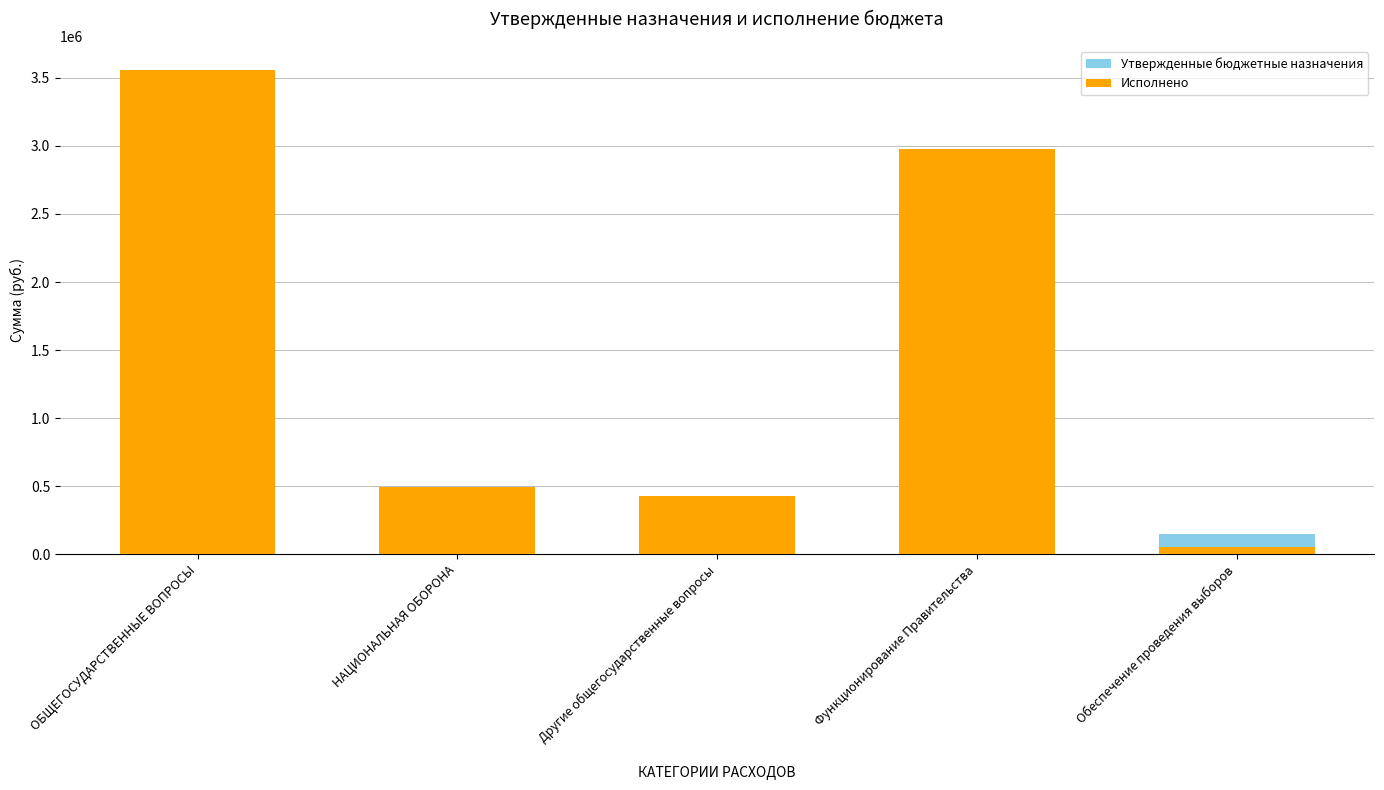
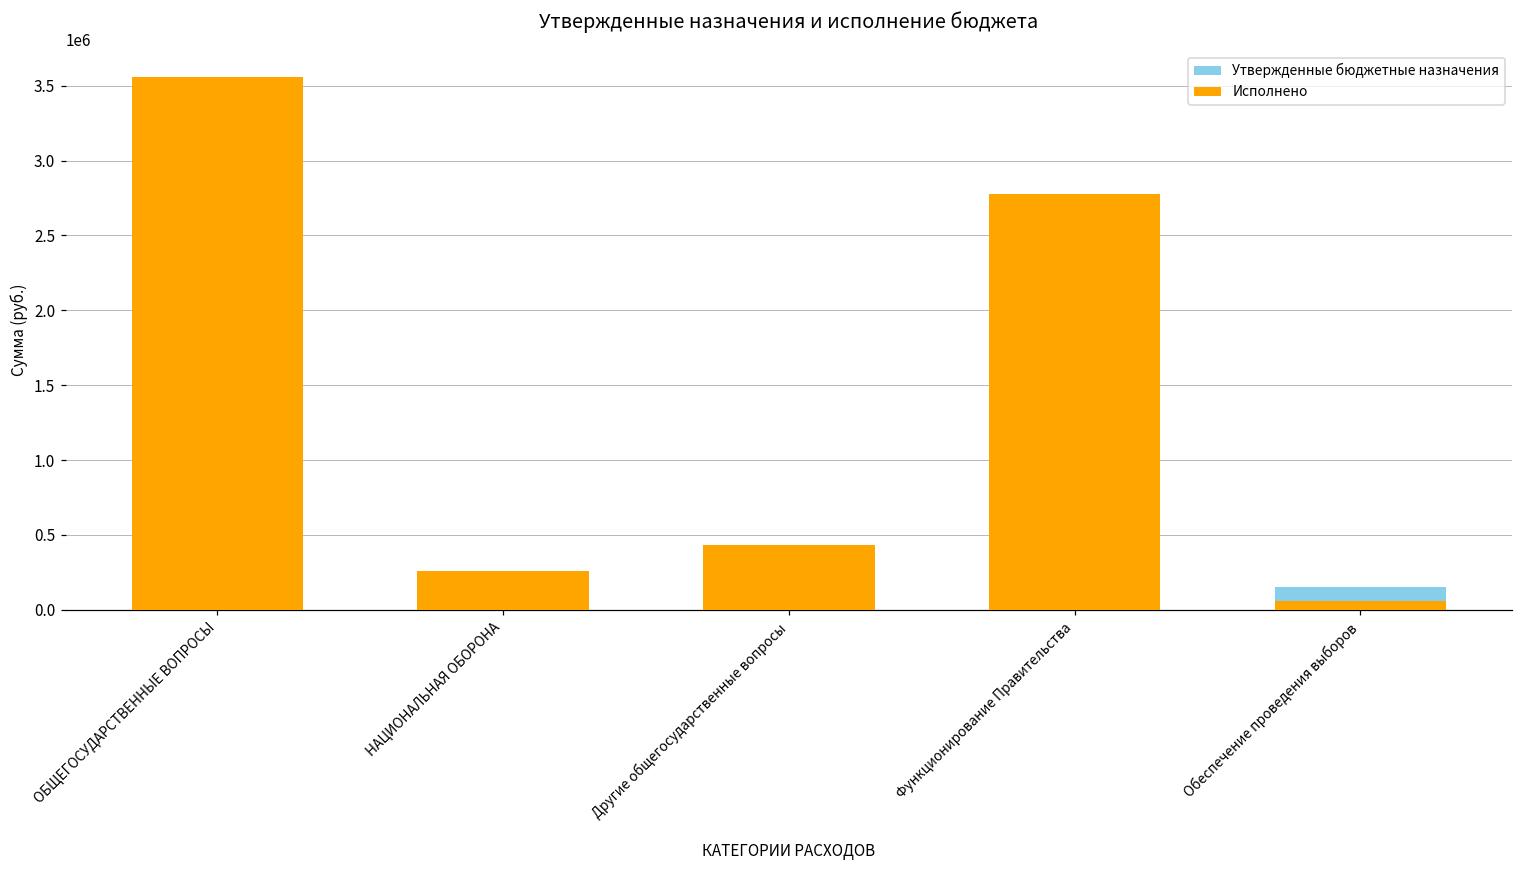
Исполнено, НАЦИОНАЛЬНАЯ ОБОРОНА: 490000 -> 260000
Исполнено, Функционирование Правительства: 2980000 -> 2780000
